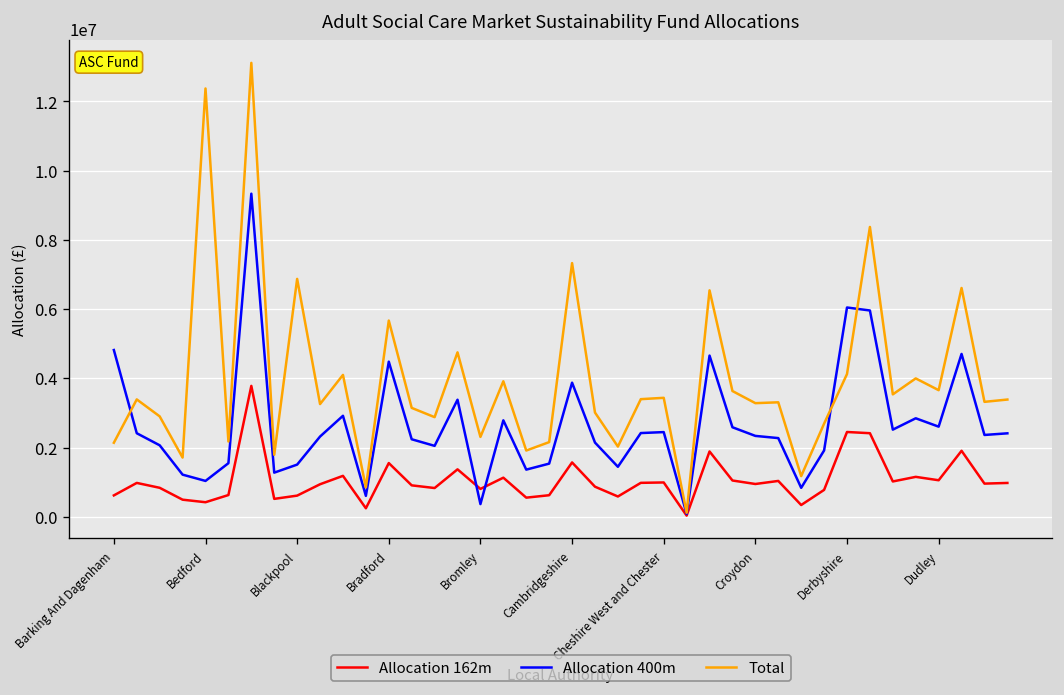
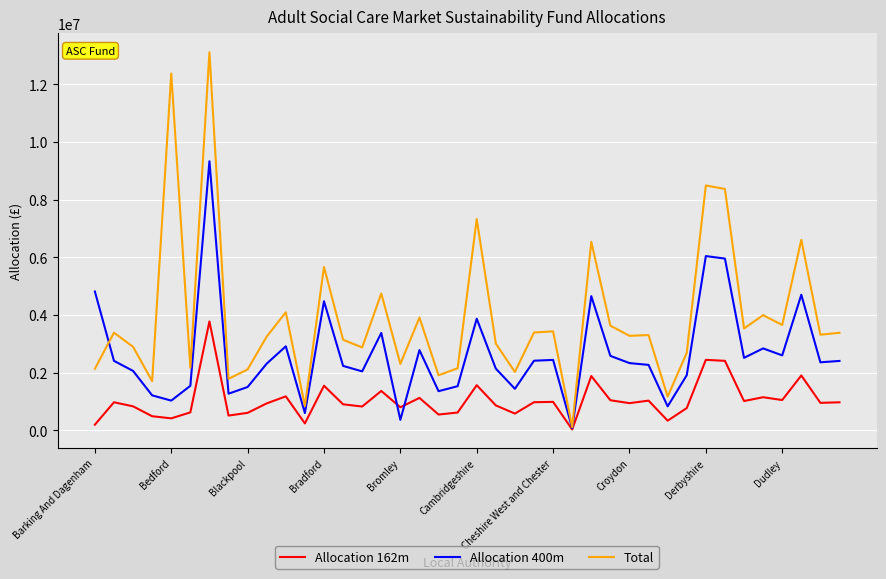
Allocation 162m, Barking And Dagenham: 600000 -> 200000
Total, Blackpool: 6900000 -> 2100000
Total, Derbyshire: 4100000 -> 8500000
